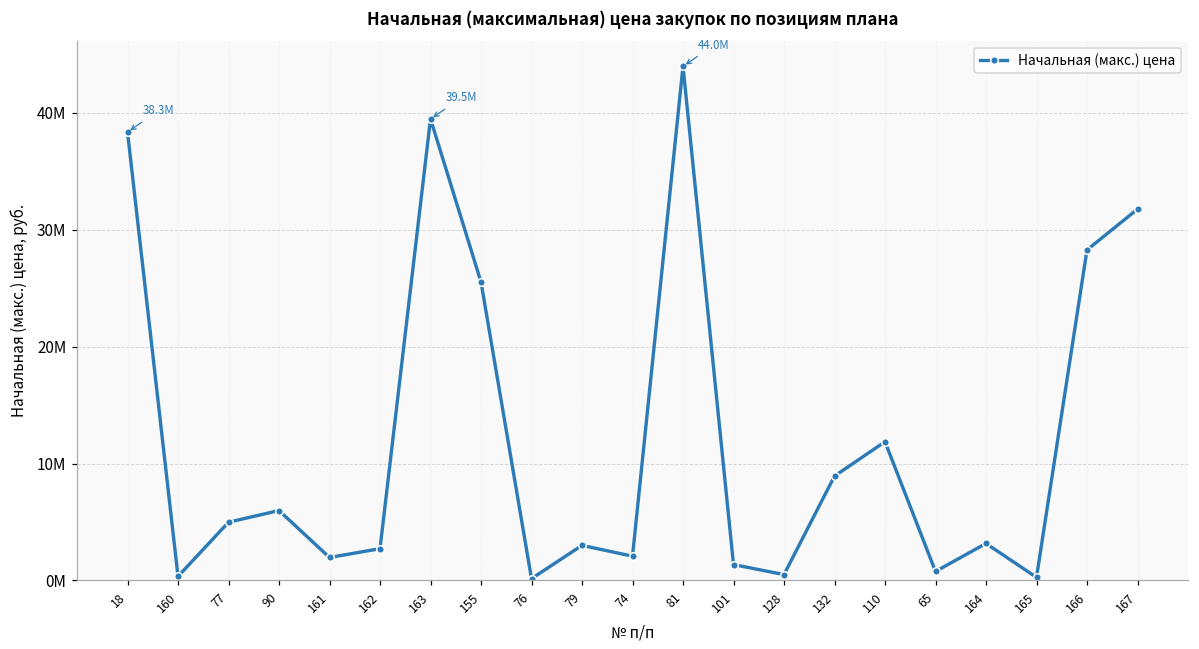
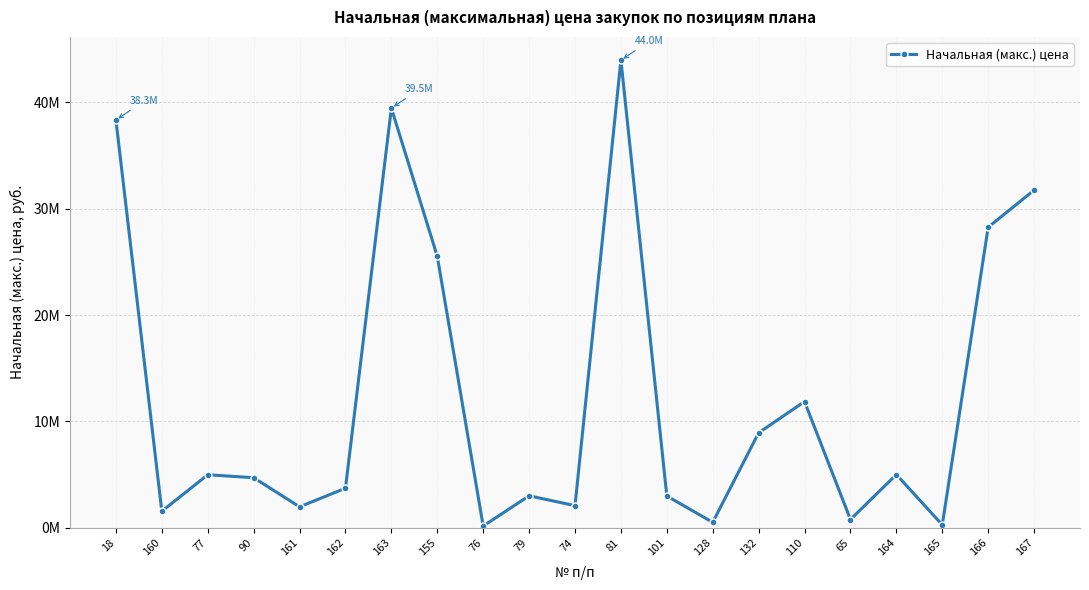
160: 300000 -> 1500000
90: 6000000 -> 4700000
162: 2700000 -> 3700000
101: 1400000 -> 3000000
164: 3200000 -> 5000000
